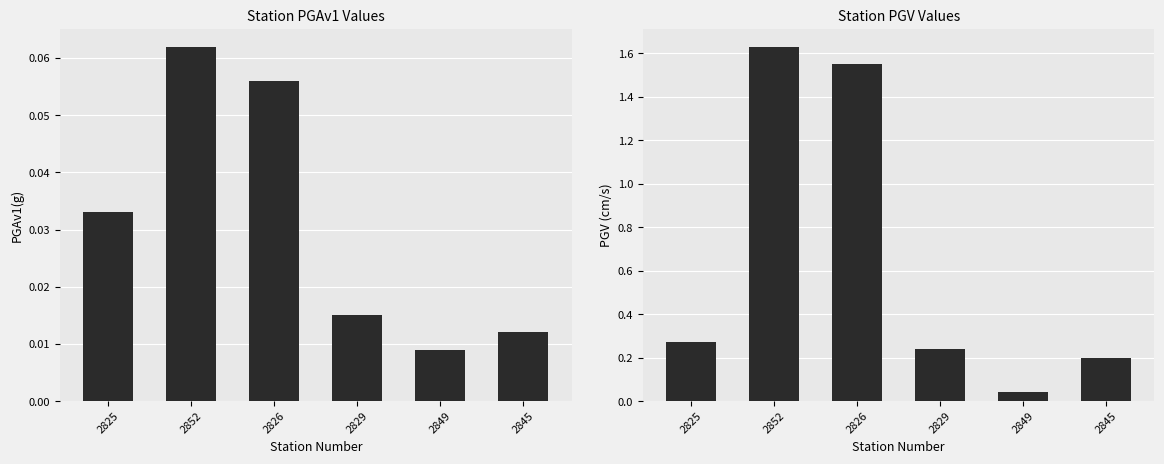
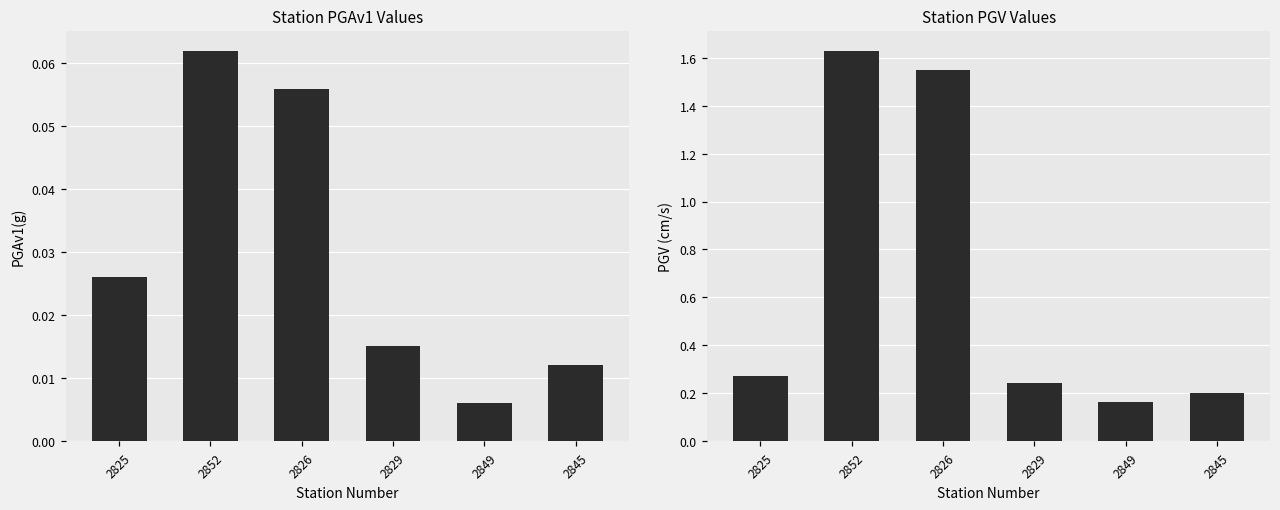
Station PGAv1 Values, 2825: 0.033 -> 0.026
Station PGAv1 Values, 2849: 0.009 -> 0.006
Station PGV Values, 2849: 0.04 -> 0.16
